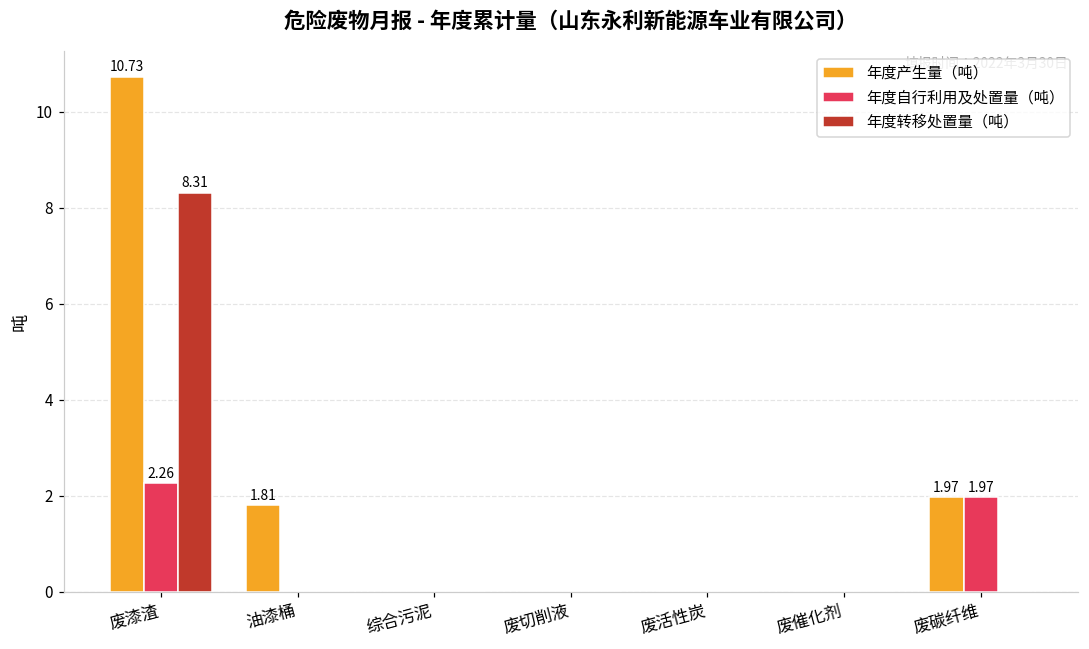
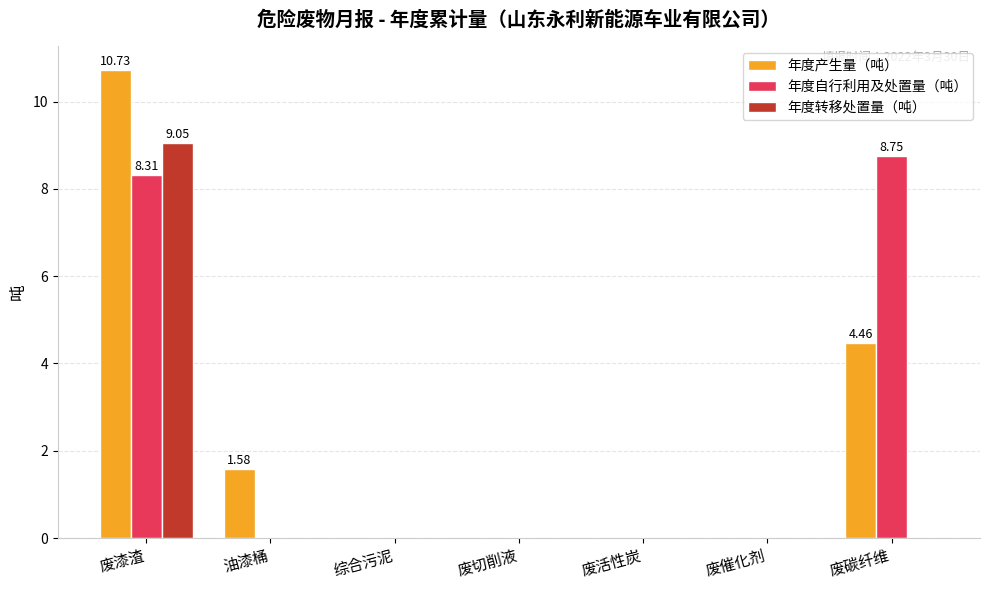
年度自行利用及处置量（吨）, 废漆渣: 2.26 -> 8.31
年度转移处置量（吨）, 废漆渣: 8.31 -> 9.05
年度产生量（吨）, 油漆桶: 1.81 -> 1.58
年度产生量（吨）, 废碳纤维: 1.97 -> 4.46
年度自行利用及处置量（吨）, 废碳纤维: 1.97 -> 8.75
